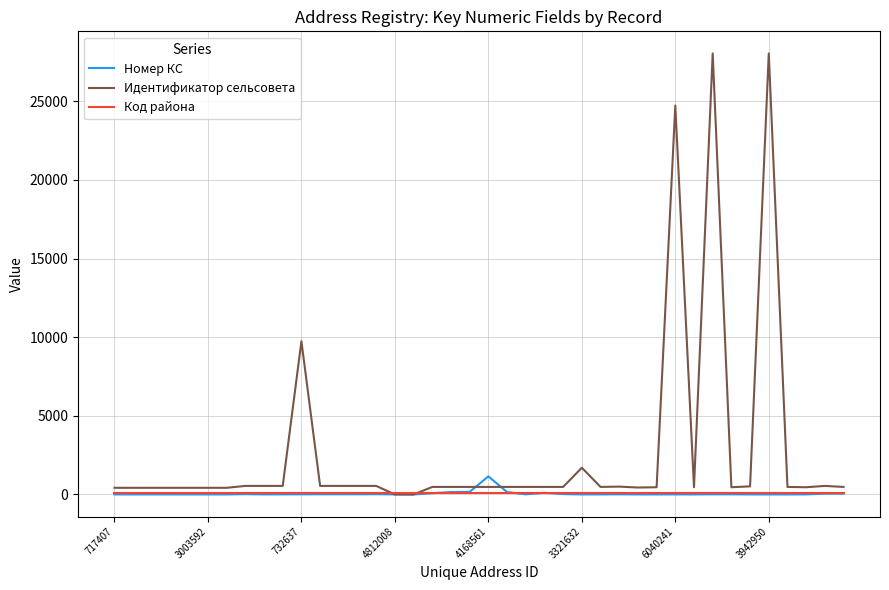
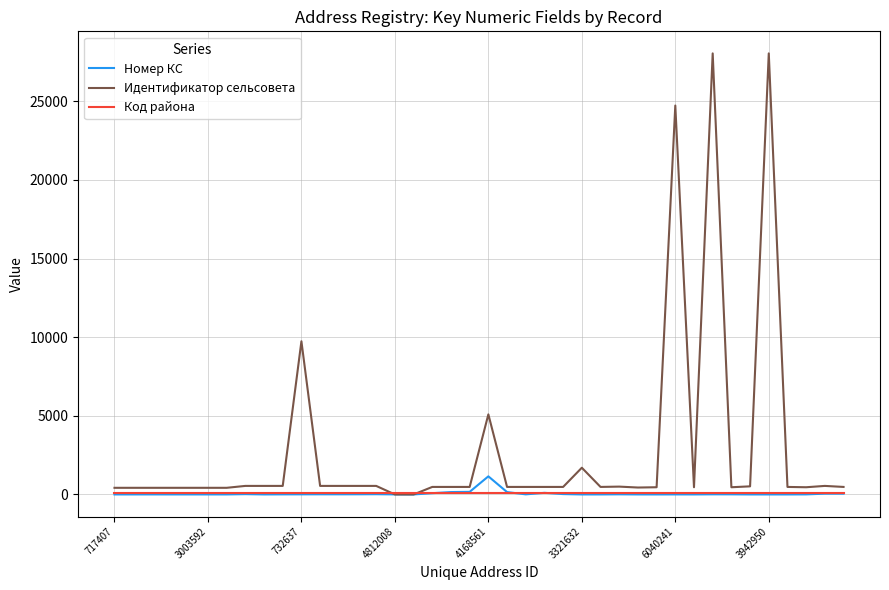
Идентификатор сельсовета, 4168561: 500 -> 5100
